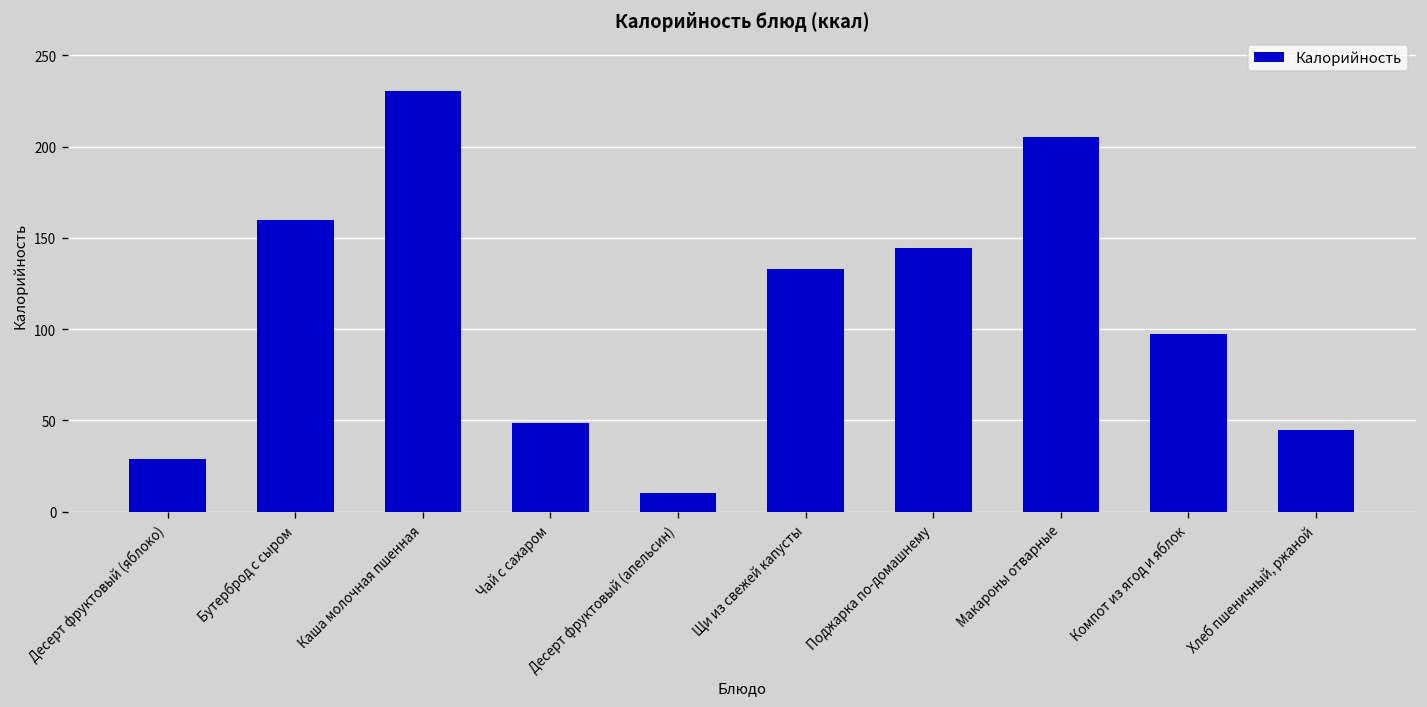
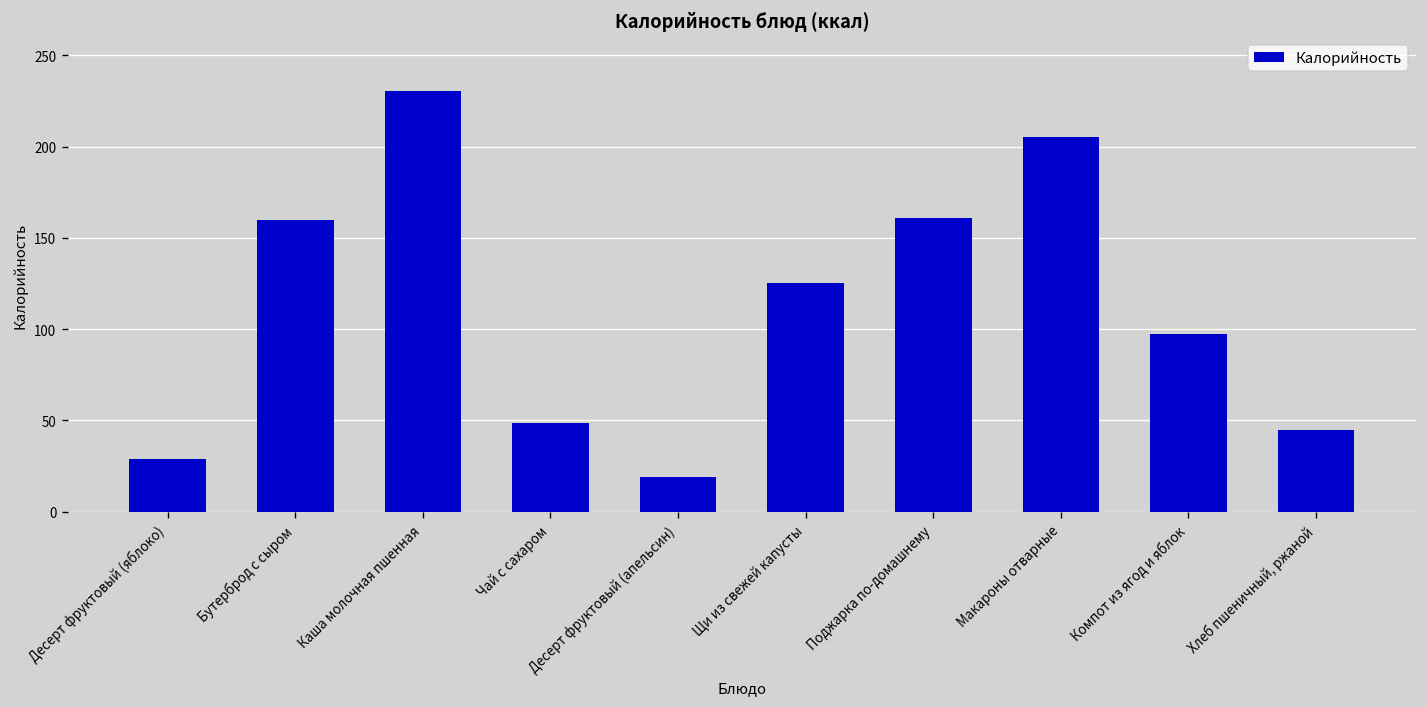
Десерт фруктовый (апельсин): 10 -> 19
Щи из свежей капусты: 133 -> 126
Поджарка по-домашнему: 145 -> 161
